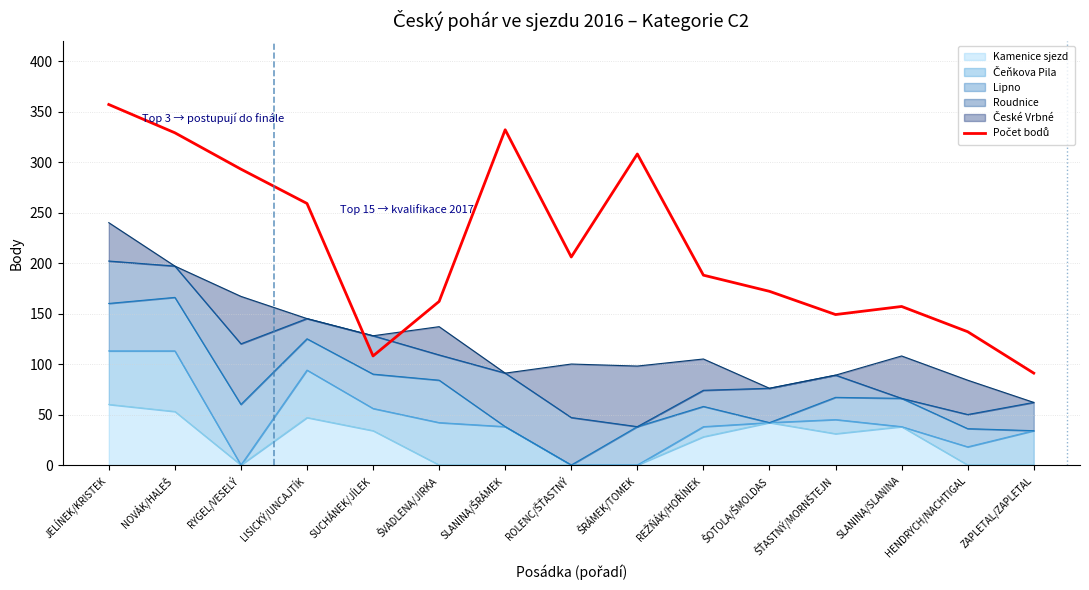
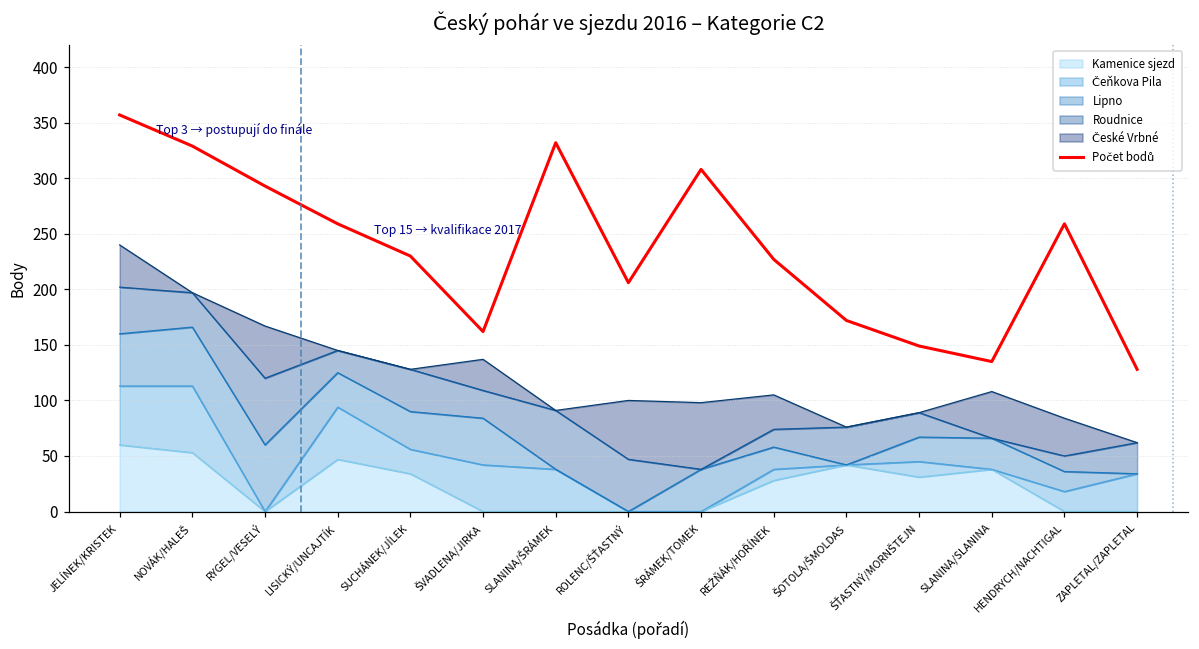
Počet bodů, SUCHÁNEK/JÍLEK: 108 -> 230
Počet bodů, REŽŇÁK/HOŘÍNEK: 188 -> 227
Počet bodů, SLANINA/SLANINA: 157 -> 135
Počet bodů, HENDRYCH/NACHTIGAL: 132 -> 259
Počet bodů, ZAPLETAL/ZAPLETAL: 91 -> 128
